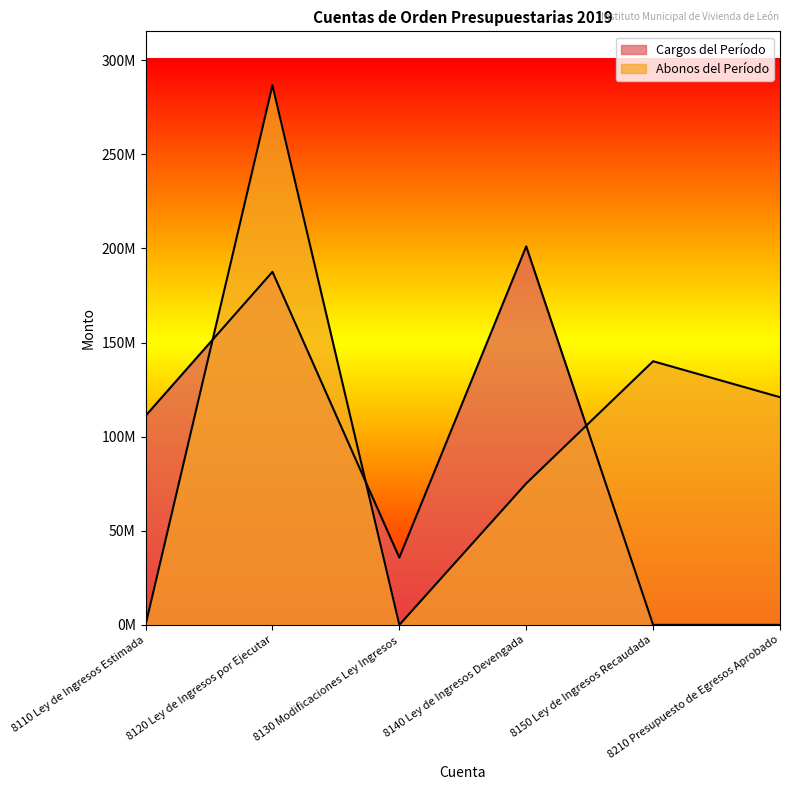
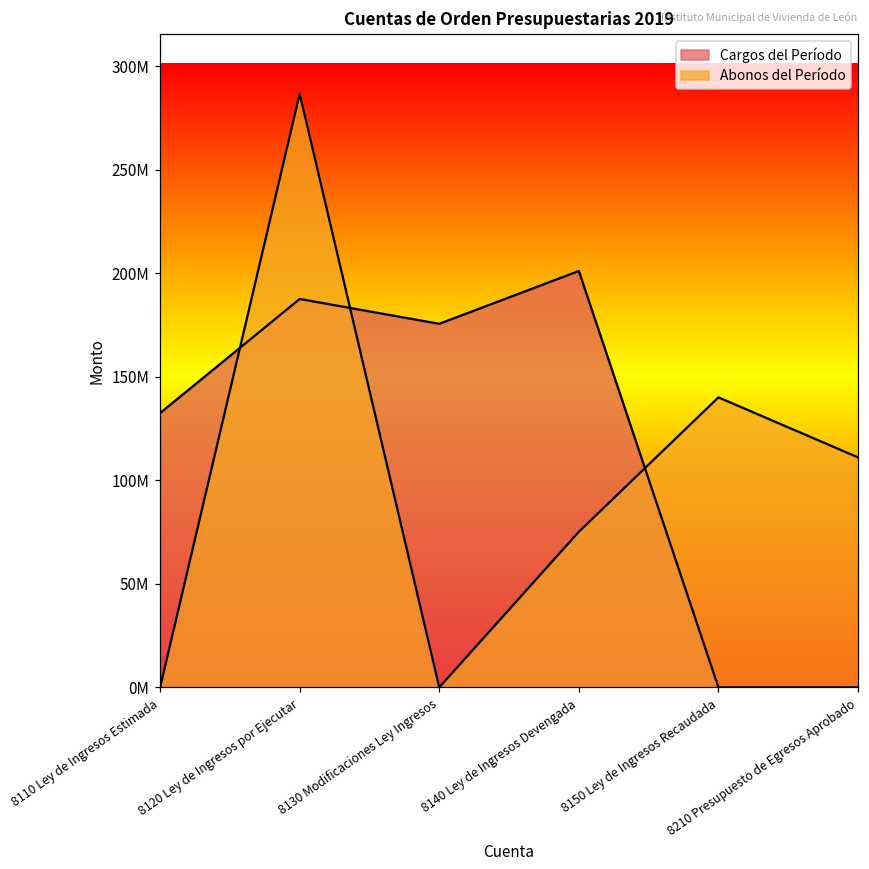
Cargos del Período, 8110 Ley de Ingresos Estimada: 111000000 -> 132000000
Cargos del Período, 8130 Modificaciones Ley Ingresos: 36000000 -> 176000000
Abonos del Período, 8210 Presupuesto de Egresos Aprobado: 121000000 -> 111000000
